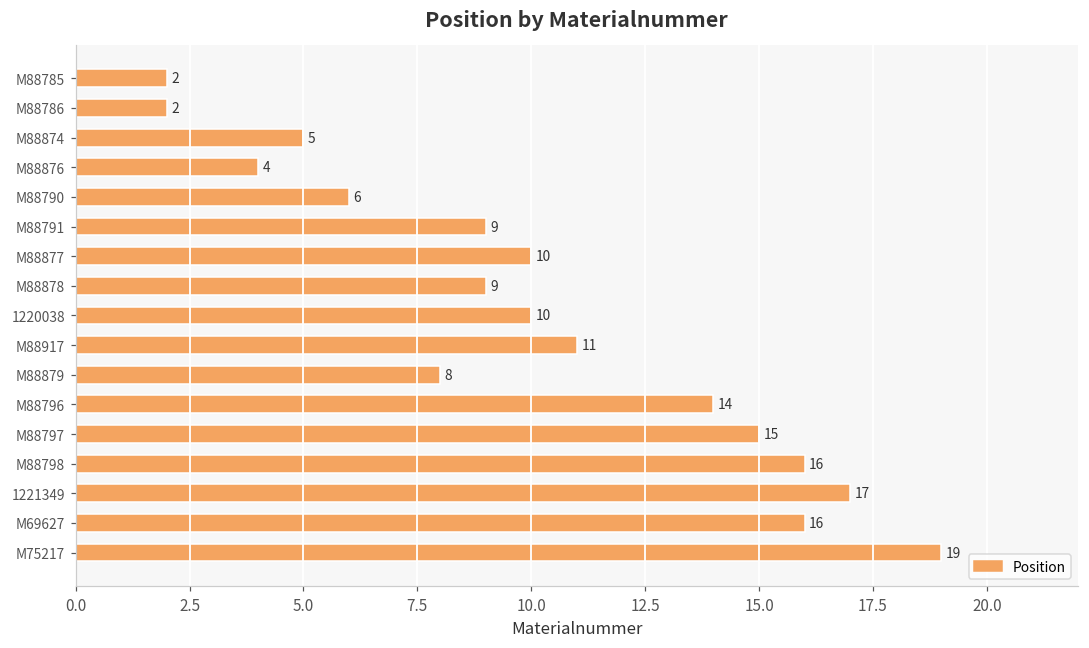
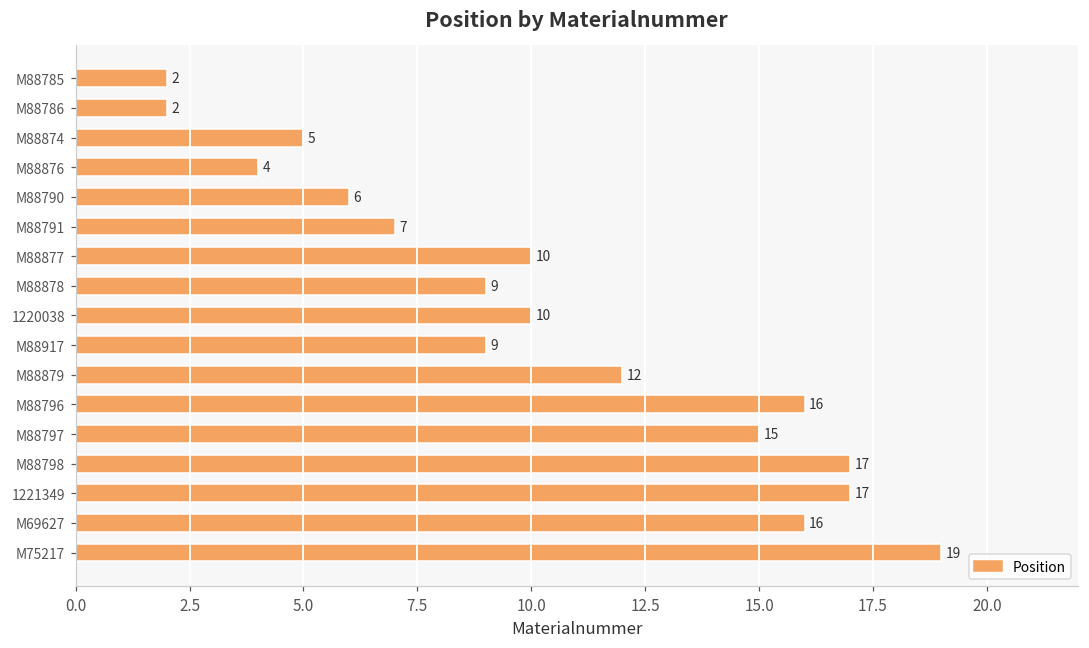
M88791: 9 -> 7
M88917: 11 -> 9
M88879: 8 -> 12
M88796: 14 -> 16
M88798: 16 -> 17
